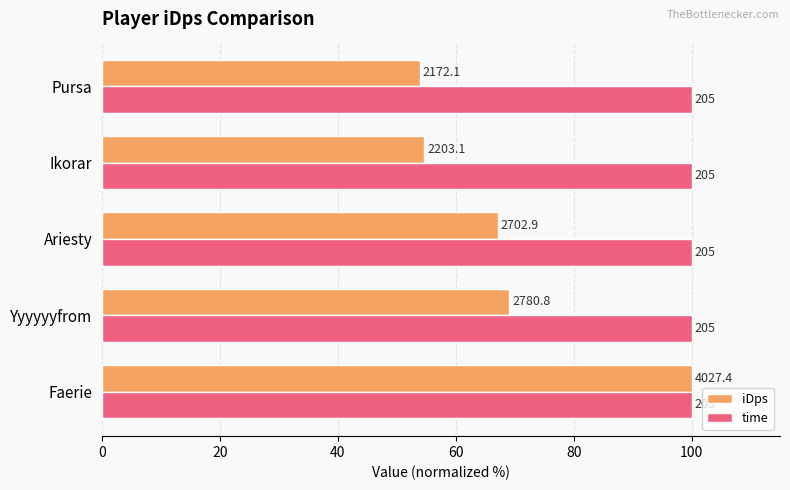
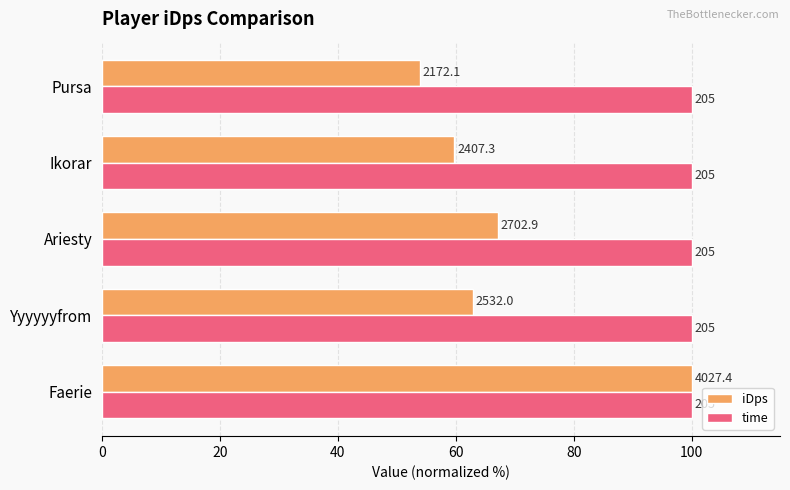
iDps, Ikorar: 2203.1 -> 2407.3
iDps, Yyyyyyfrom: 2780.8 -> 2532.0
